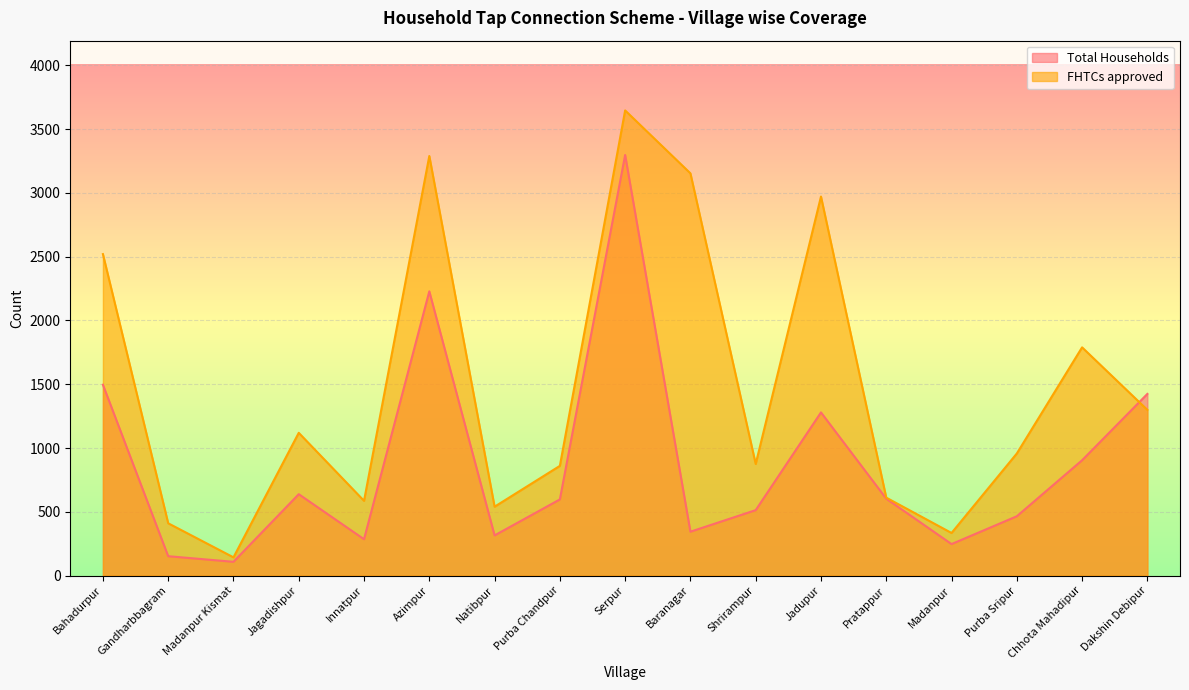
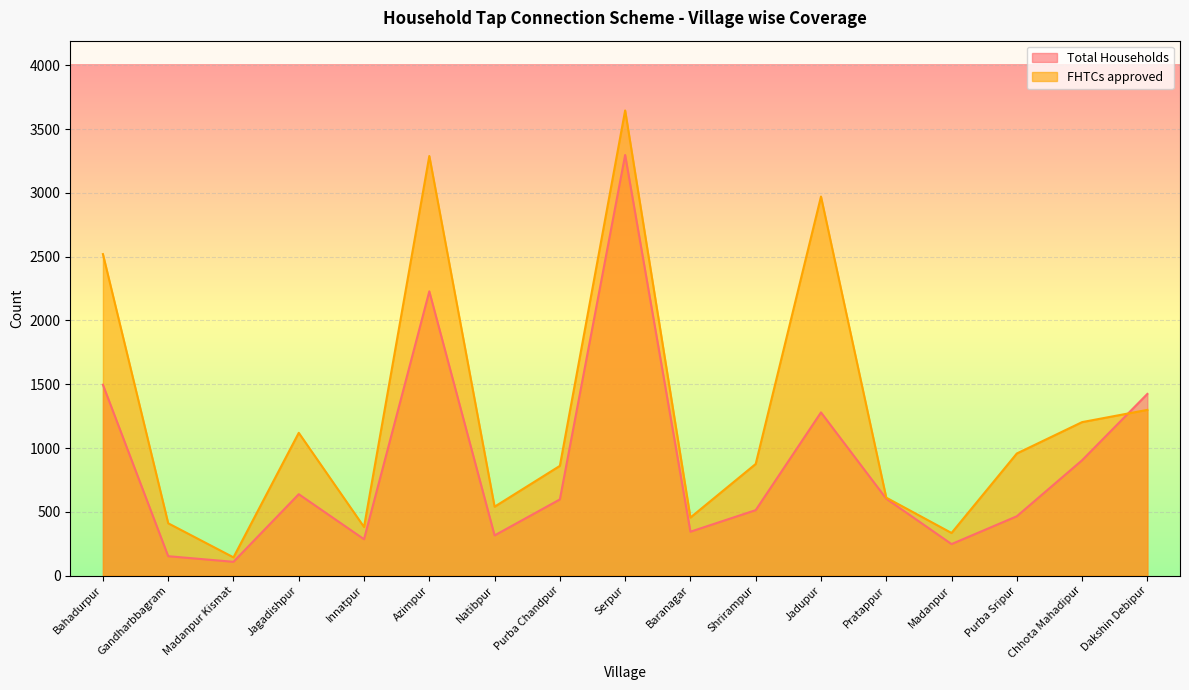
FHTCs approved, Innatpur: 590 -> 380
FHTCs approved, Baranagar: 3150 -> 460
FHTCs approved, Chhota Mahadipur: 1790 -> 1200
